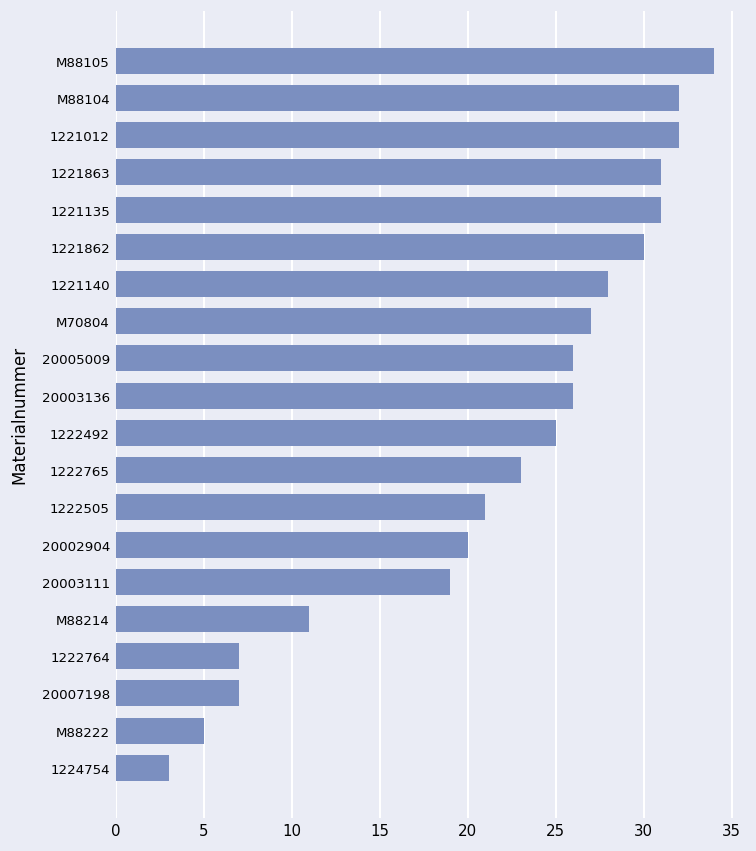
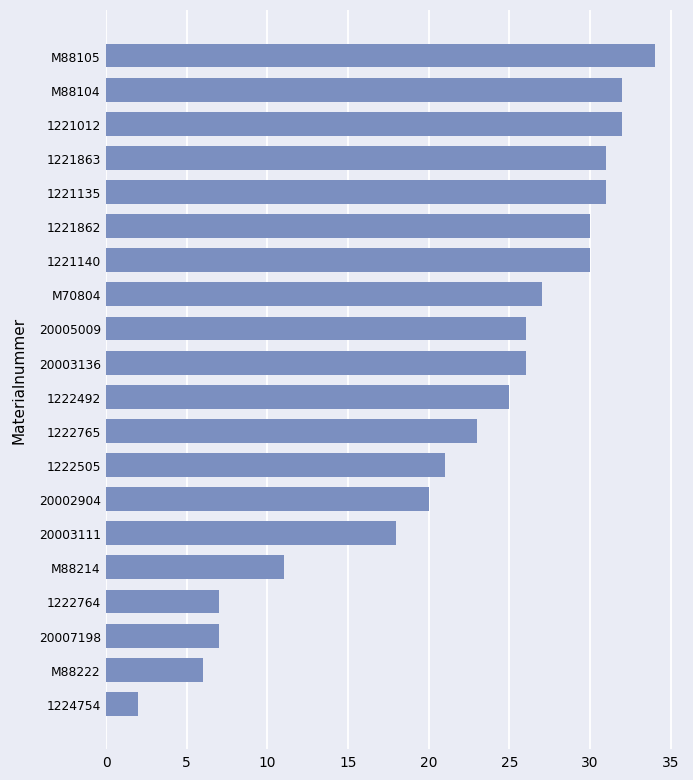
1221140: 28 -> 30
20003111: 19 -> 18
M88222: 5 -> 6
1224754: 3 -> 2
